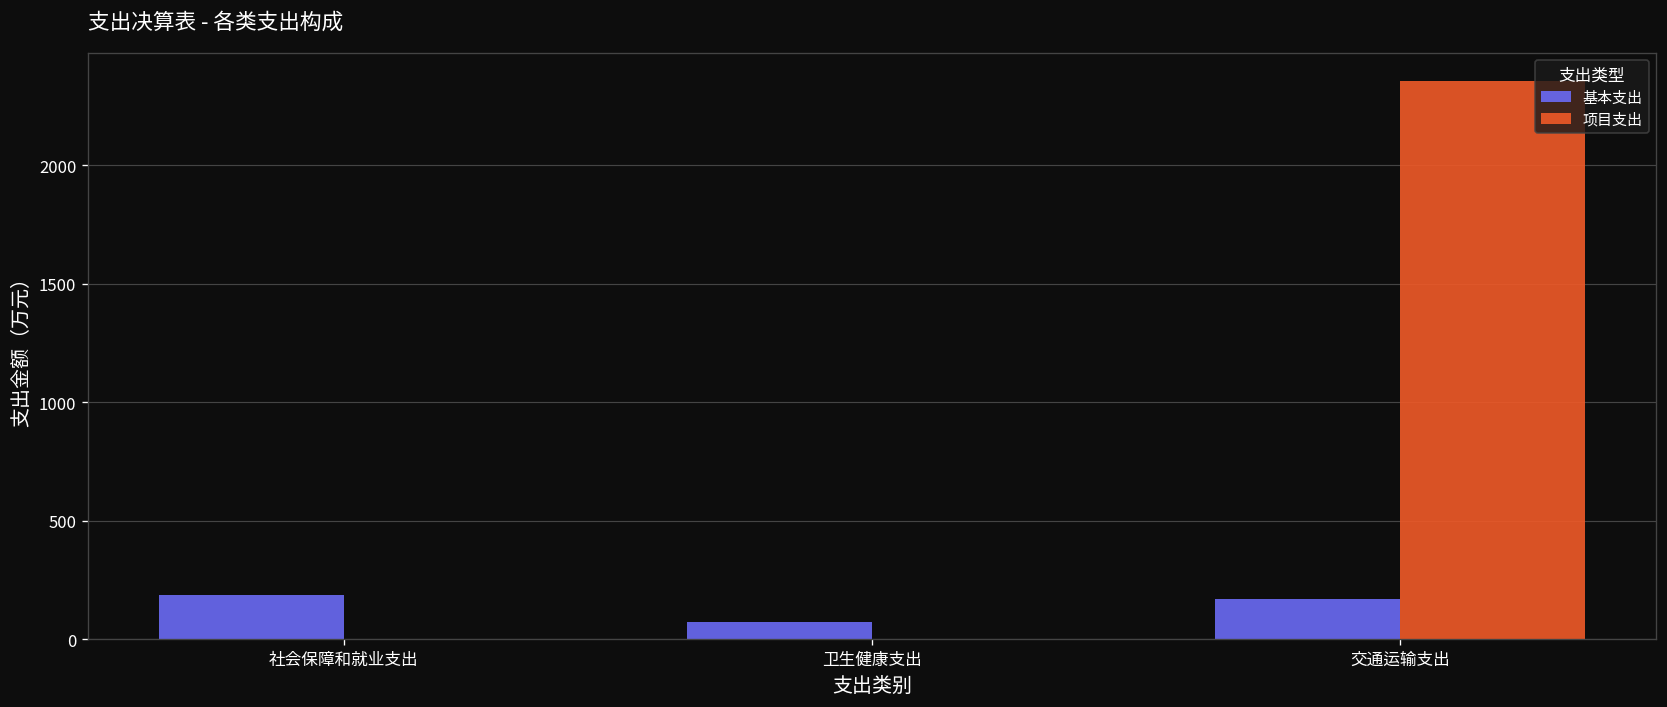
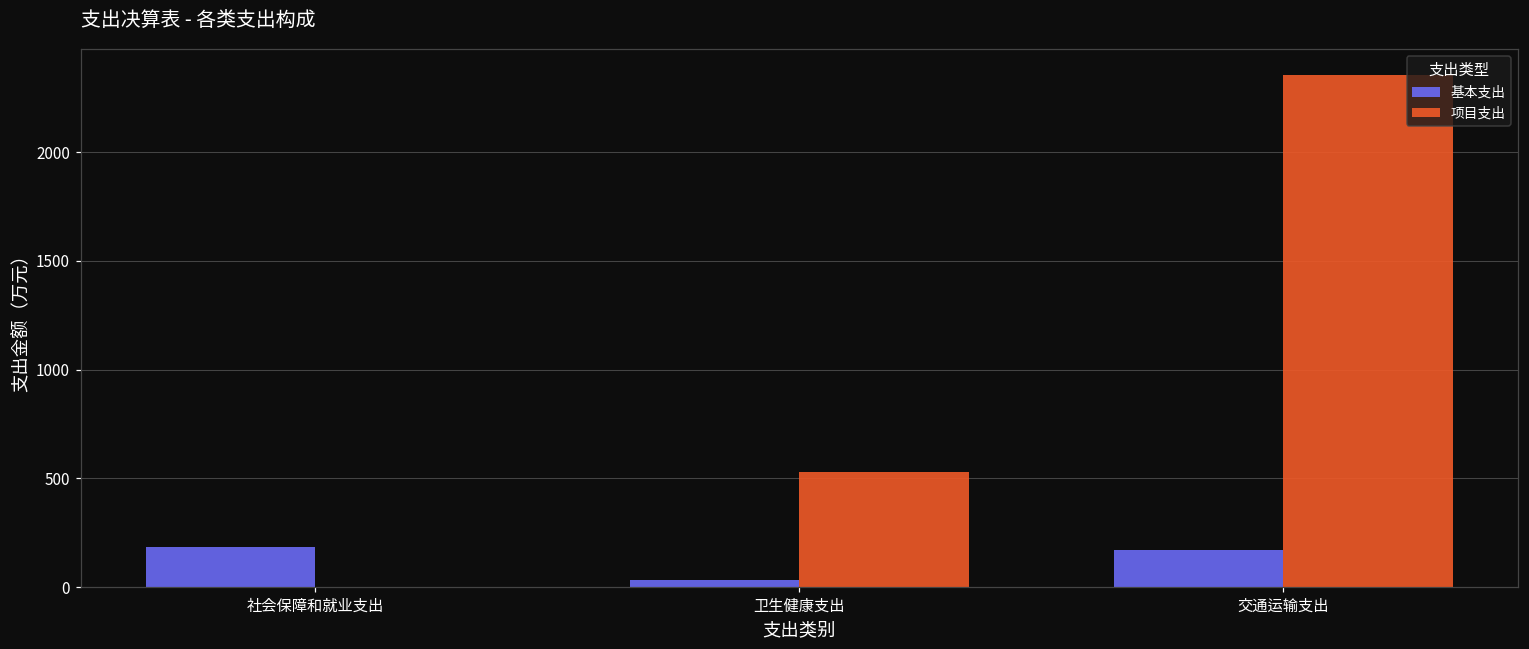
基本支出, 卫生健康支出: 70 -> 30
项目支出, 卫生健康支出: 0 -> 530
